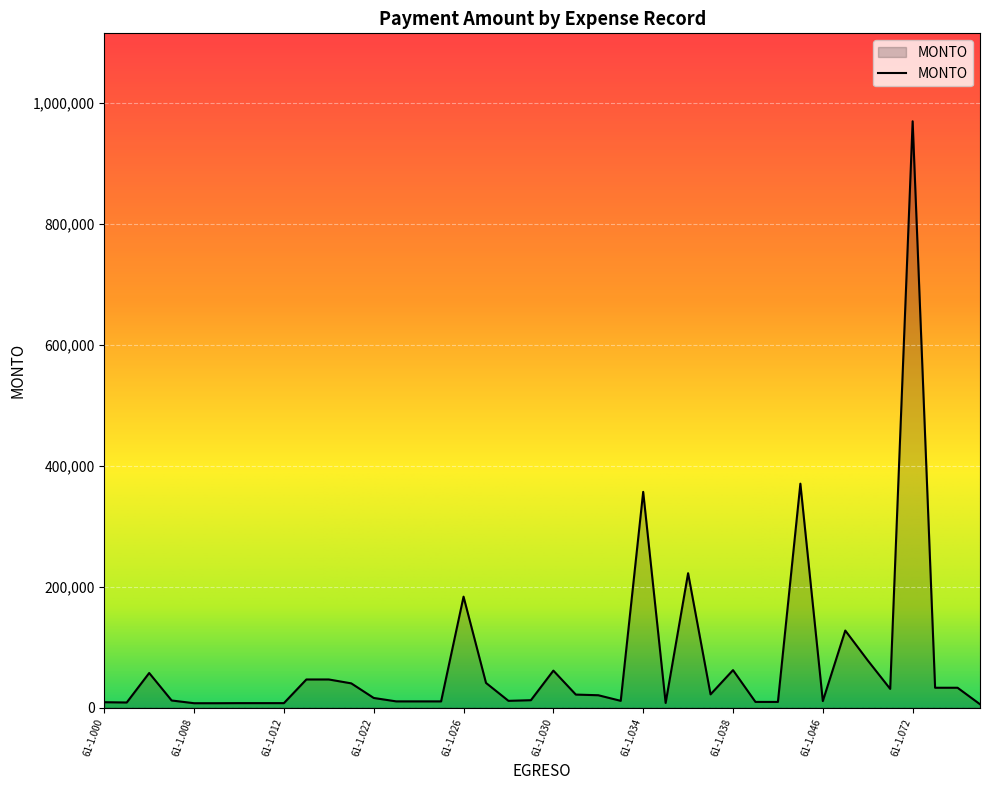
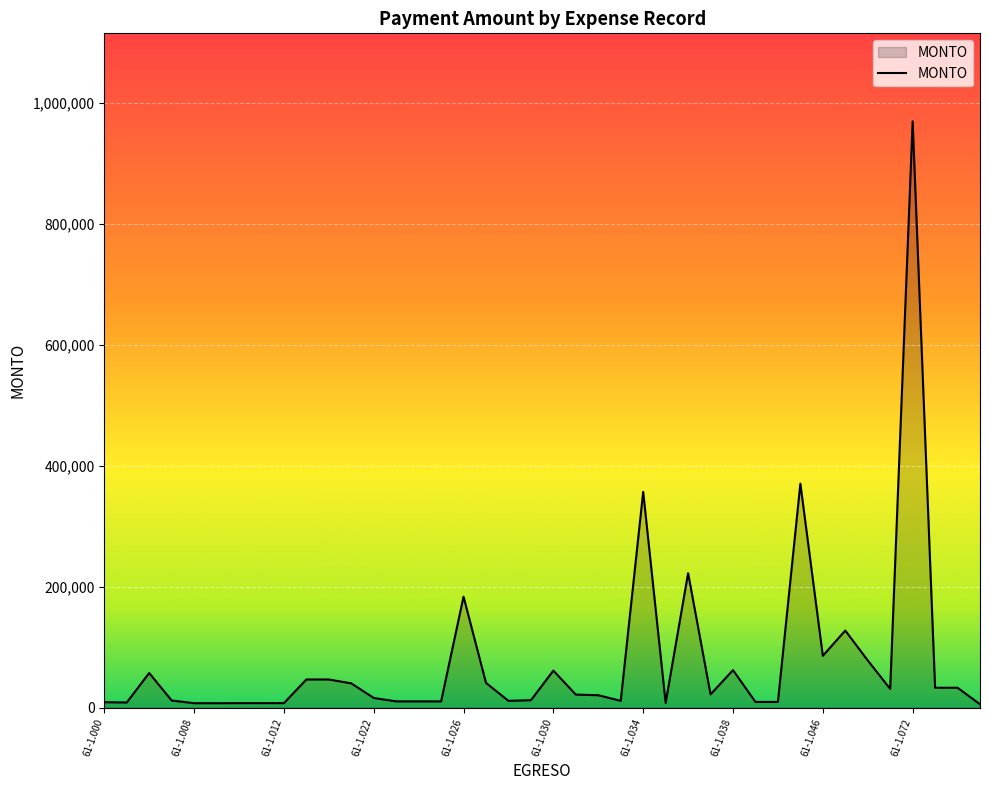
61-1.046: 10,000 -> 90,000
